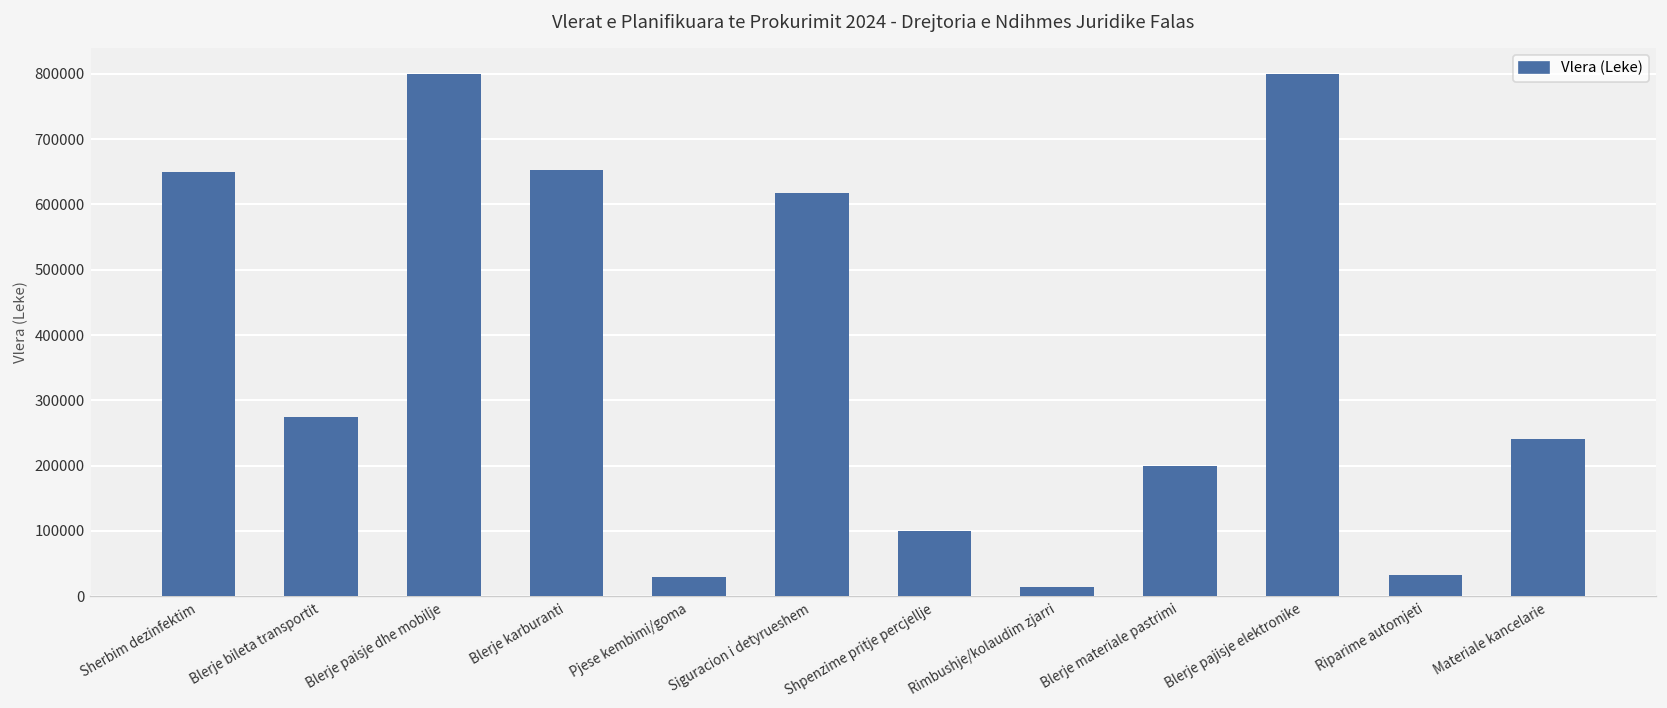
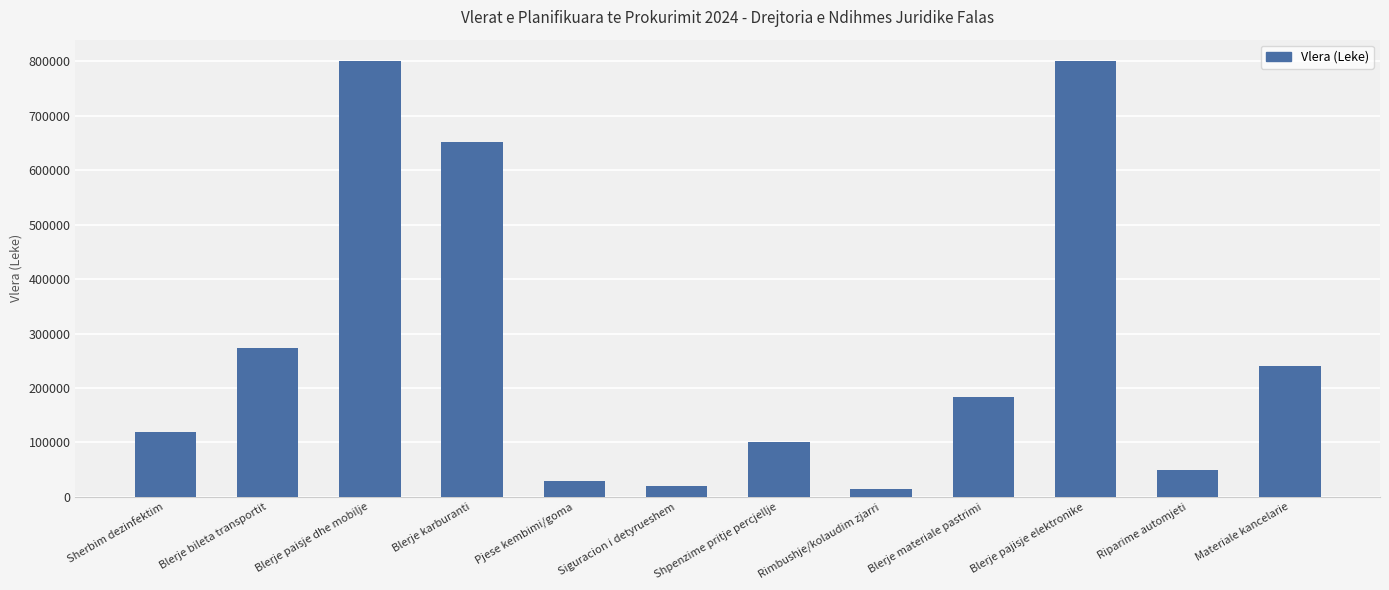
Sherbim dezinfektim: 650000 -> 120000
Siguracion i detyrueshem: 620000 -> 20000
Blerje materiale pastrimi: 200000 -> 180000
Riparime automjeti: 30000 -> 50000
